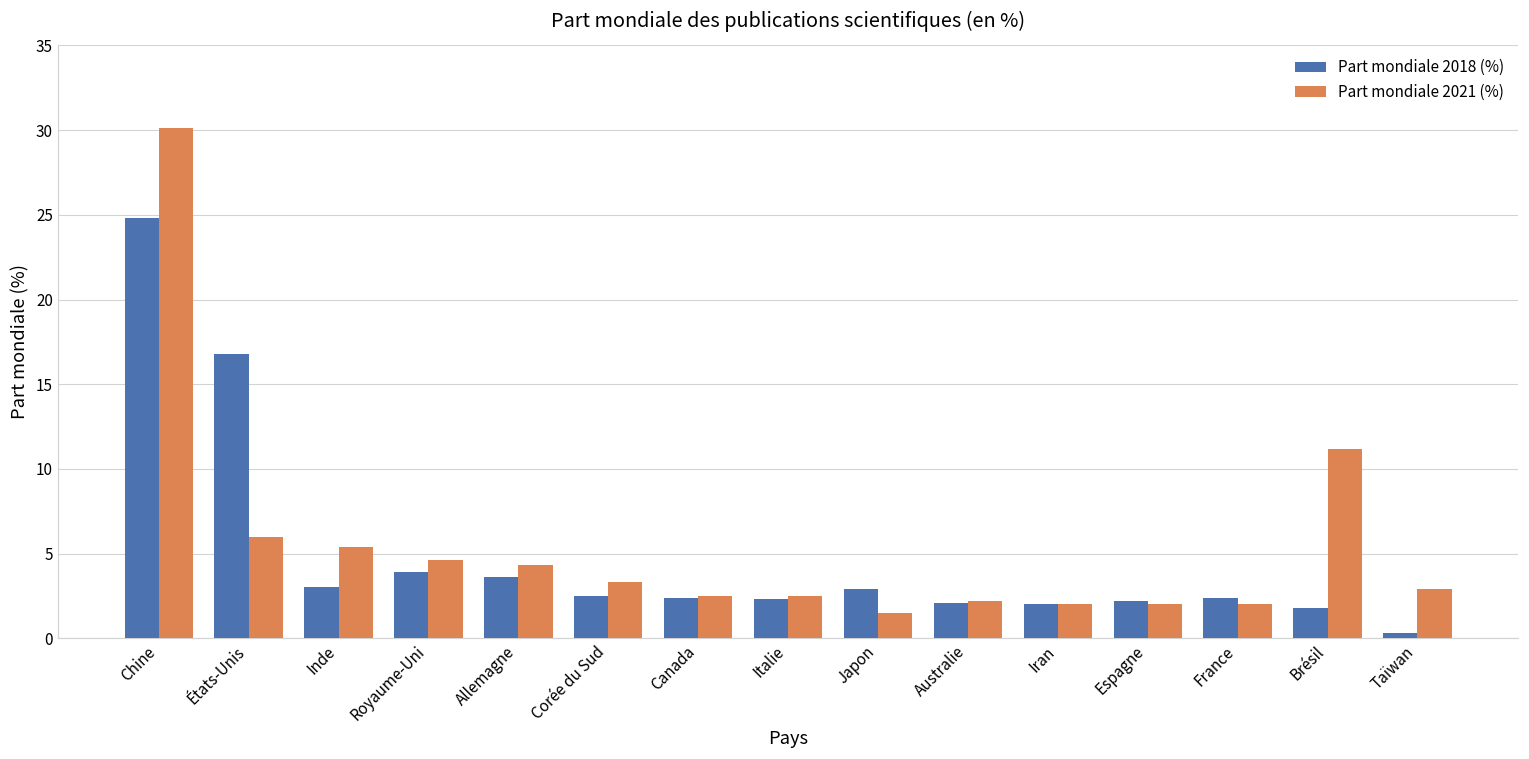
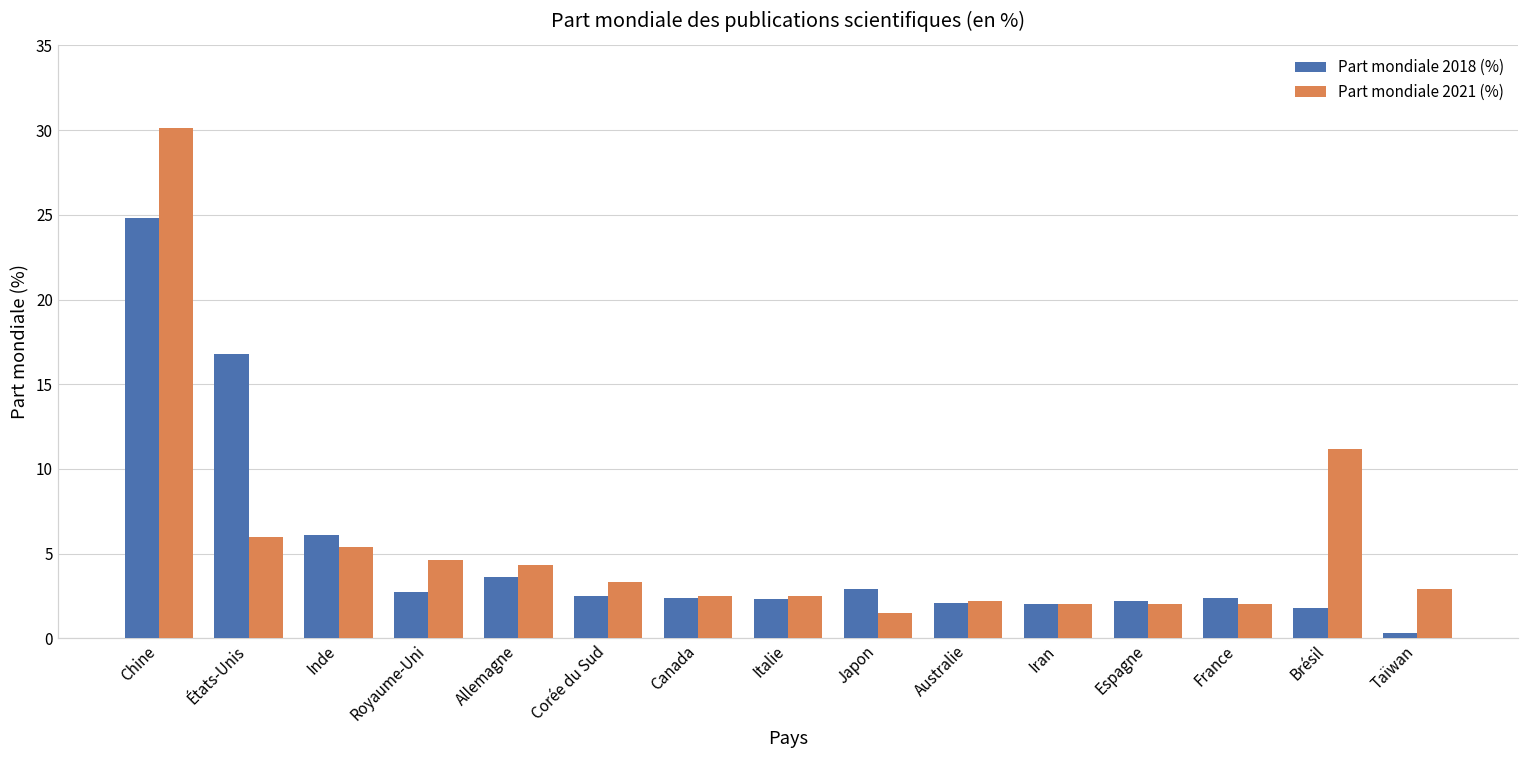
Part mondiale 2018 (%), Inde: 3.0 -> 6.1
Part mondiale 2018 (%), Royaume-Uni: 3.9 -> 2.7
